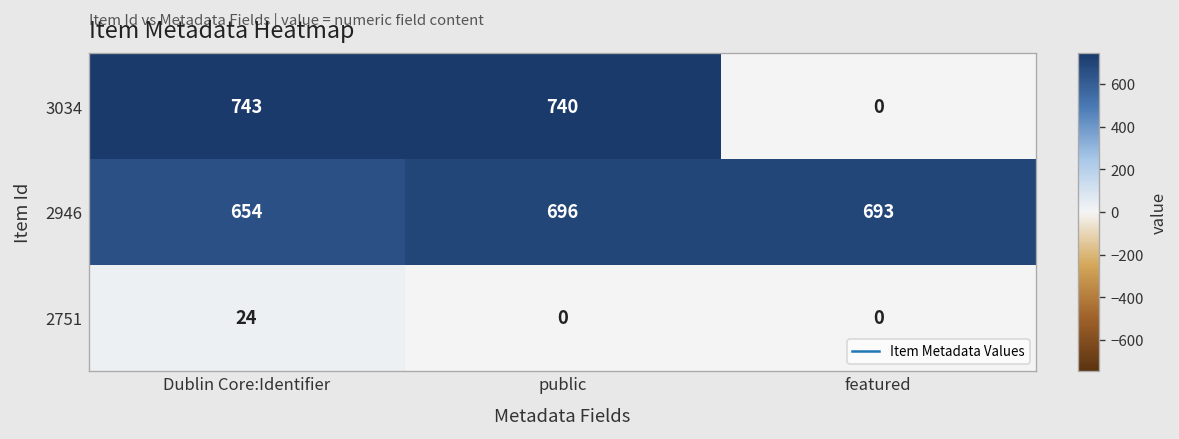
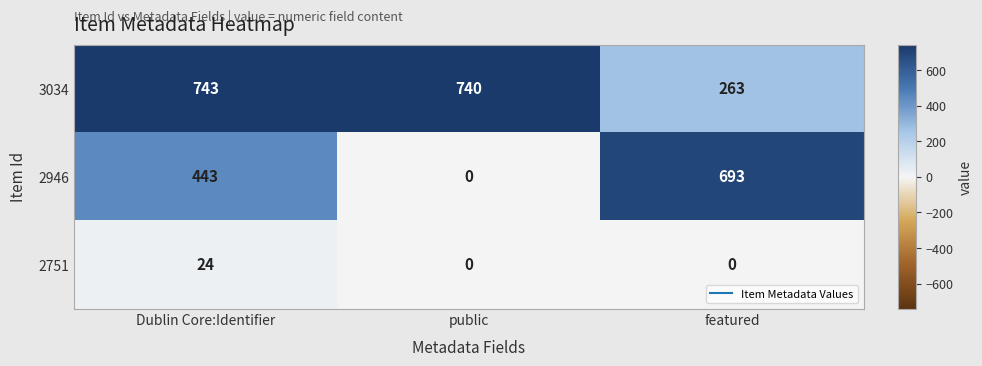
3034, featured: 0 -> 263
2946, Dublin Core:Identifier: 654 -> 443
2946, public: 696 -> 0
